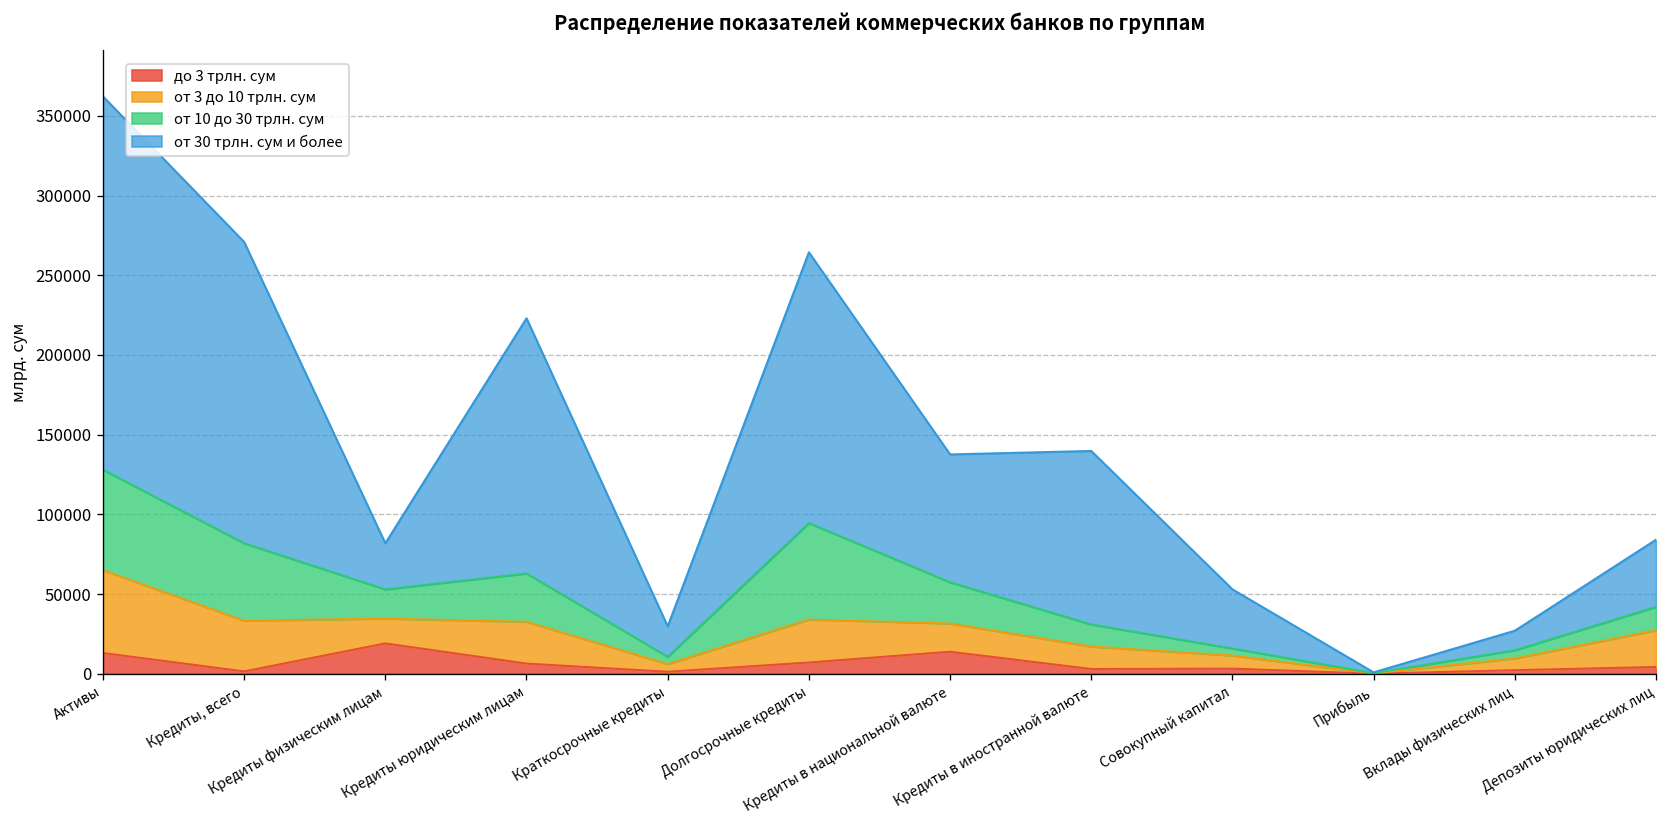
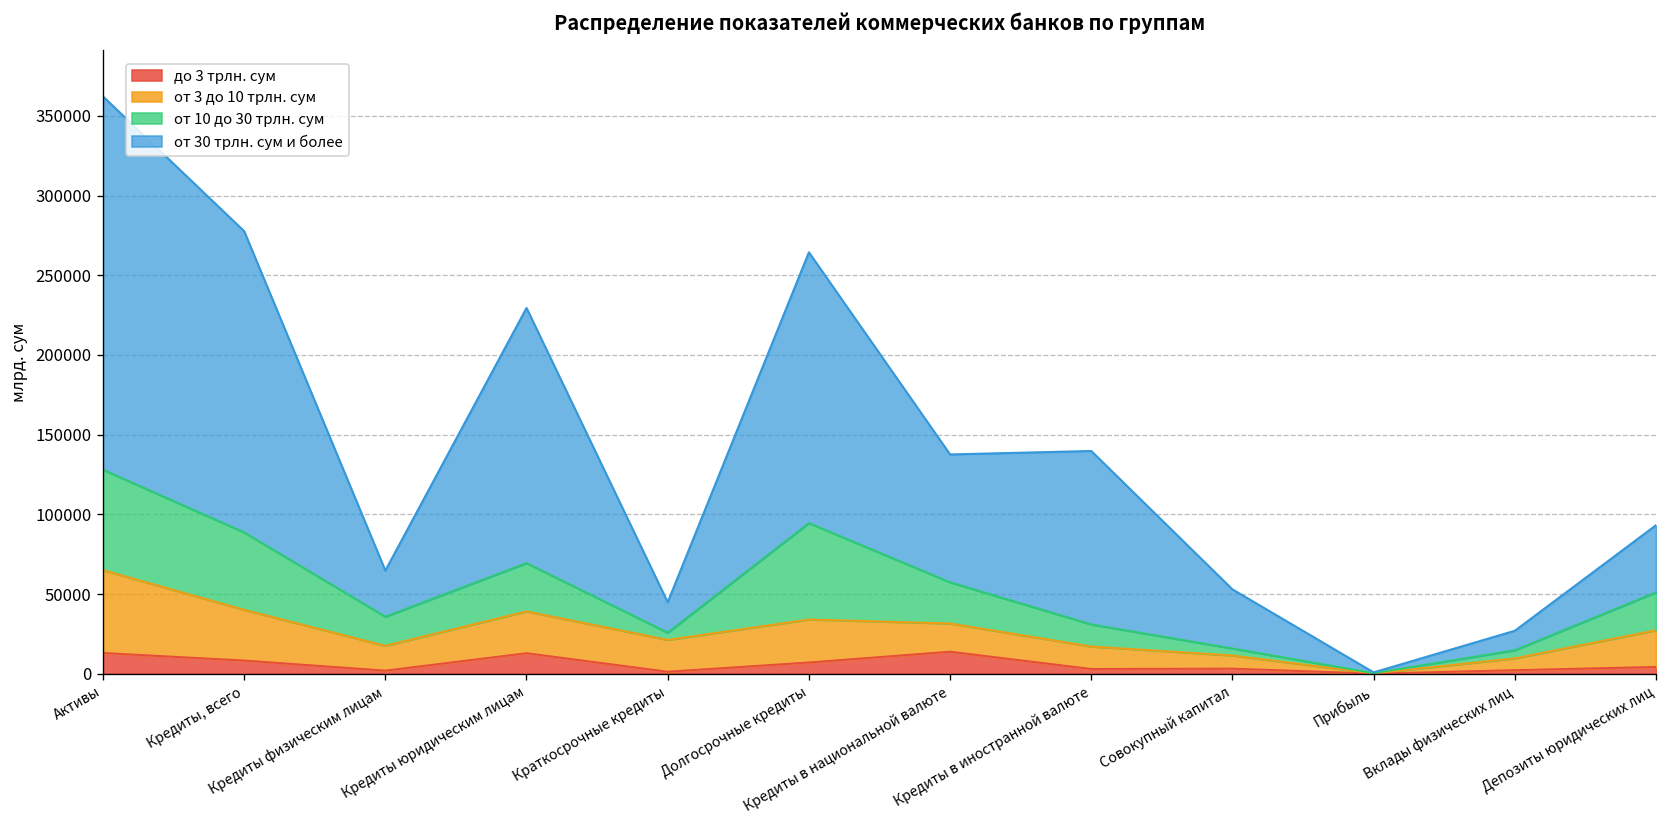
до 3 трлн. сум, Кредиты, всего: 1000 -> 8000
до 3 трлн. сум, Кредиты физическим лицам: 19000 -> 2000
до 3 трлн. сум, Кредиты юридическим лицам: 6000 -> 13000
от 3 до 10 трлн. сум, Краткосрочные кредиты: 5000 -> 20000
от 10 до 30 трлн. сум, Депозиты юридических лиц: 15000 -> 24000
